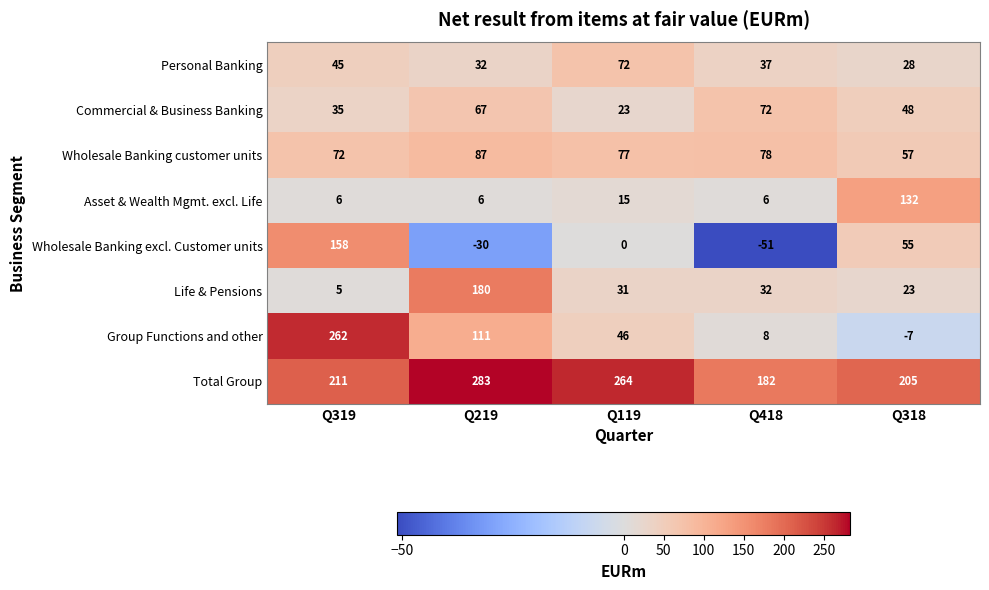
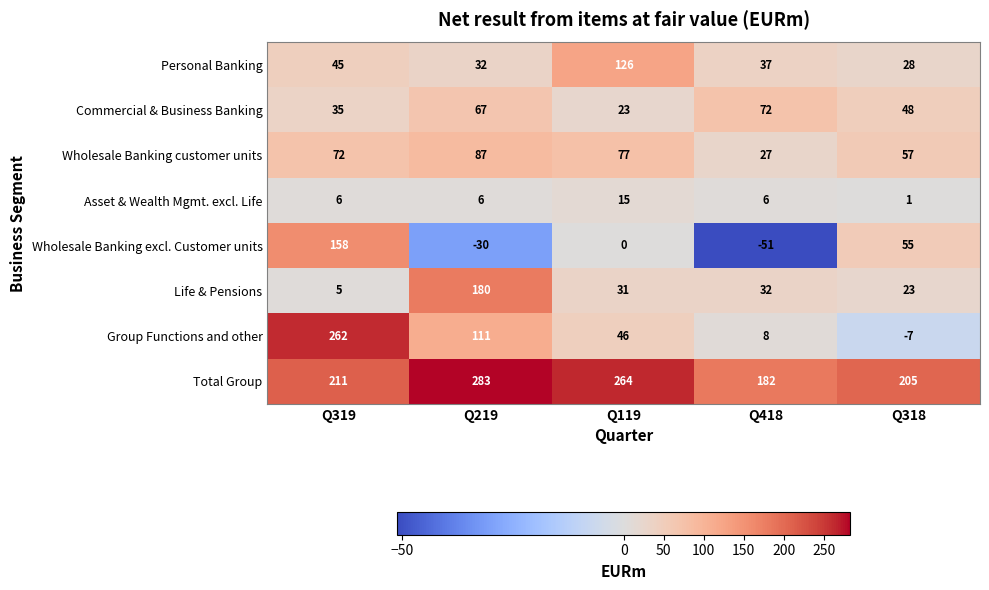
Personal Banking, Q119: 72 -> 126
Wholesale Banking customer units, Q418: 78 -> 27
Asset & Wealth Mgmt. excl. Life, Q318: 132 -> 1
